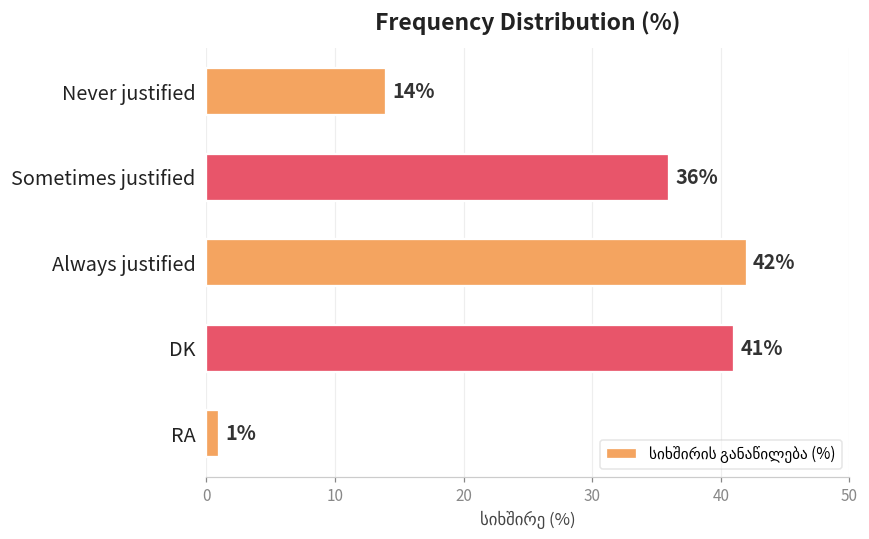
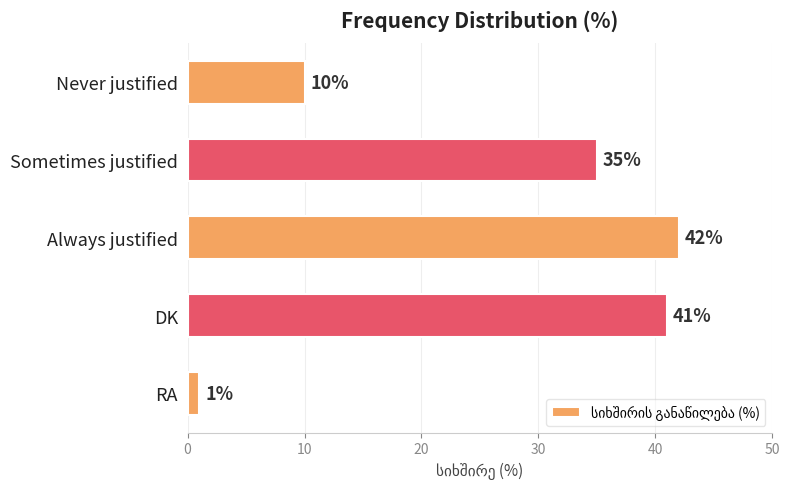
Never justified: 14% -> 10%
Sometimes justified: 36% -> 35%
